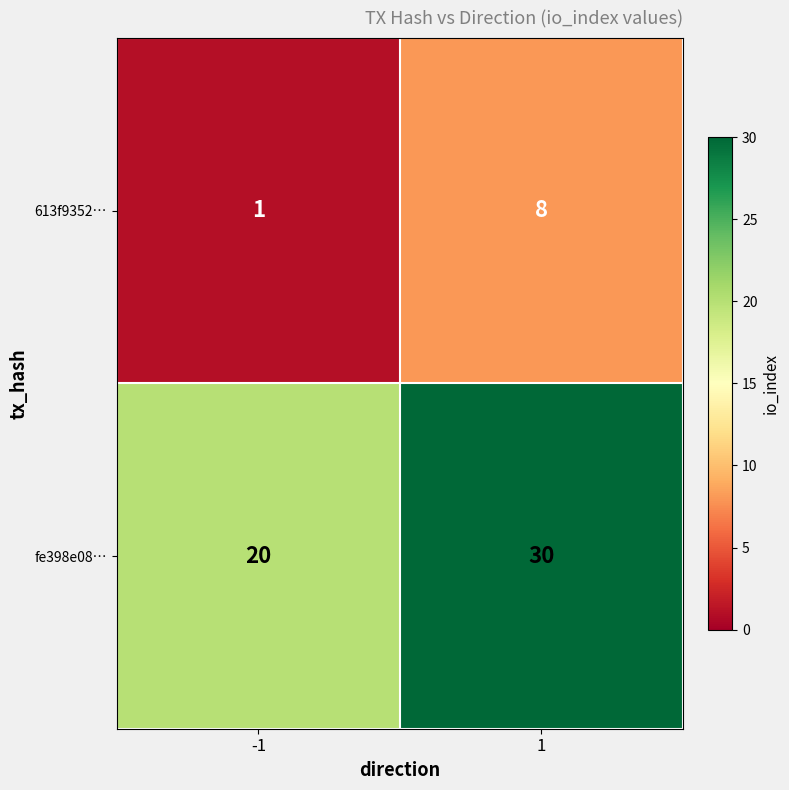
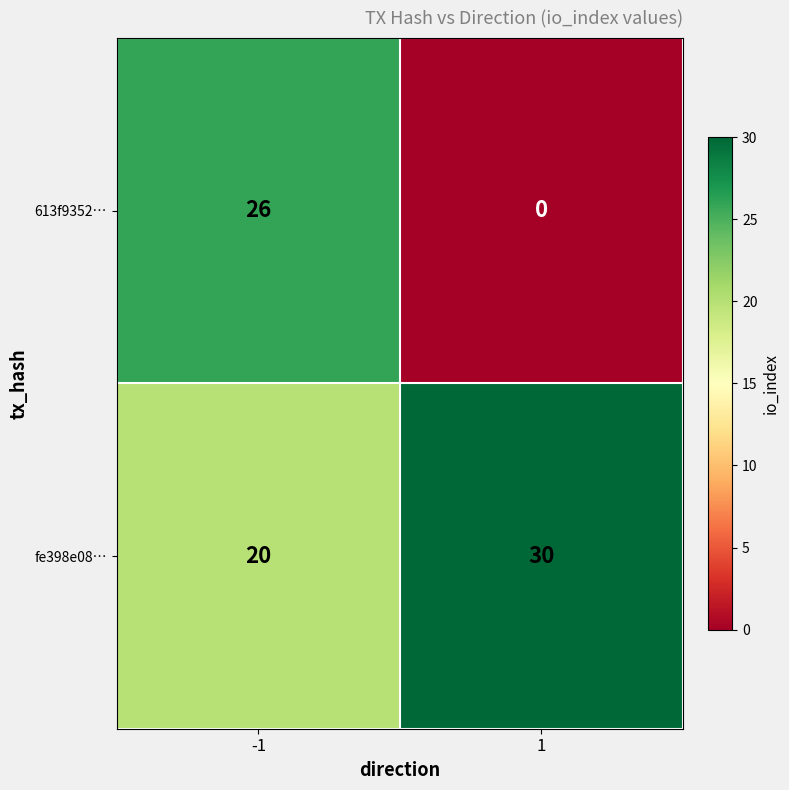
613f9352…, -1: 1 -> 26
613f9352…, 1: 8 -> 0
